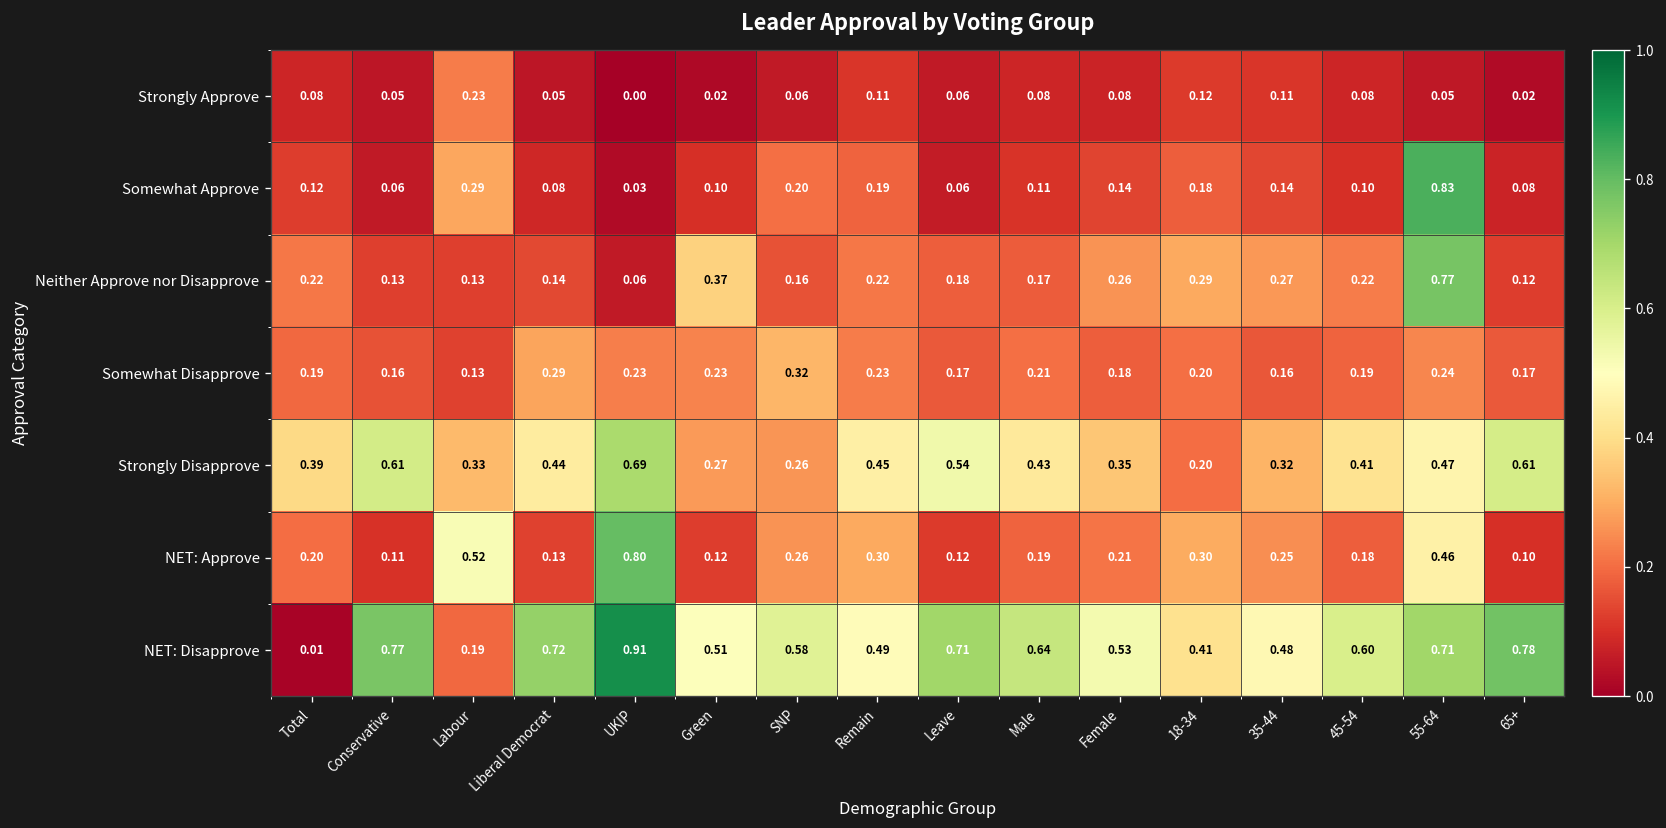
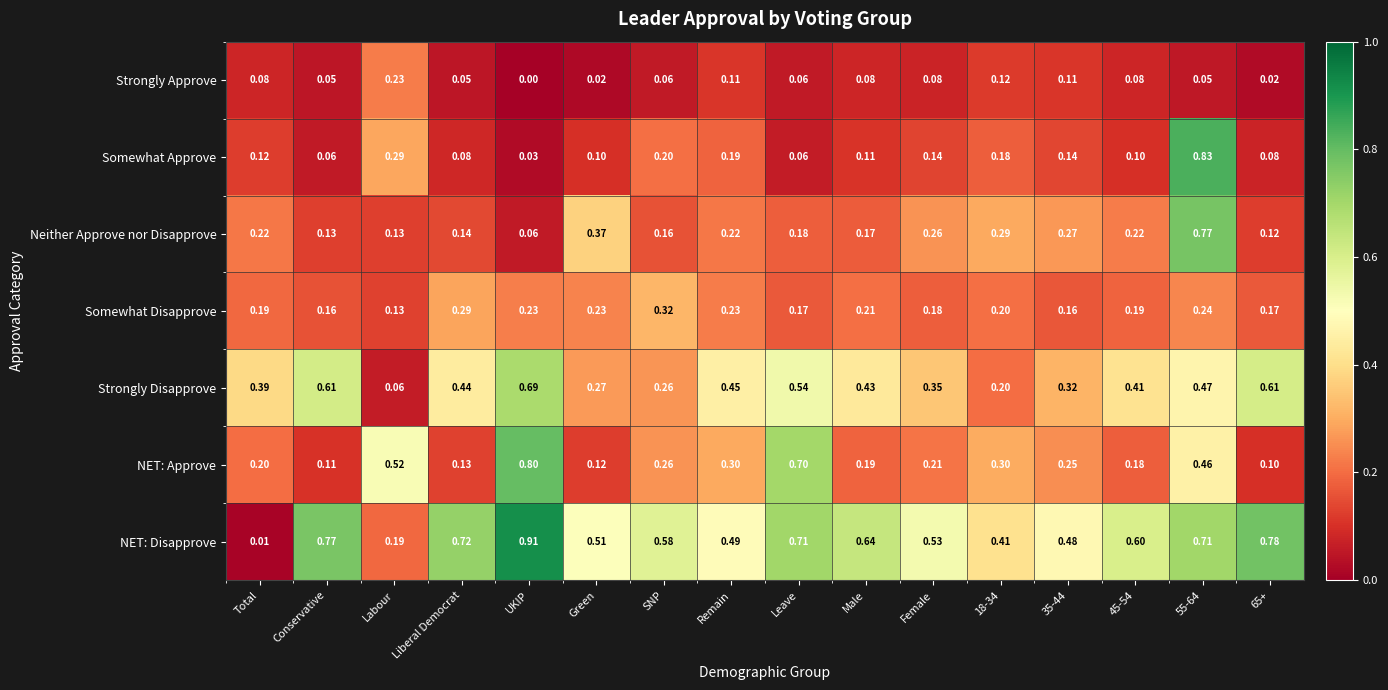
Strongly Disapprove, Labour: 0.33 -> 0.06
NET: Approve, Leave: 0.12 -> 0.70
